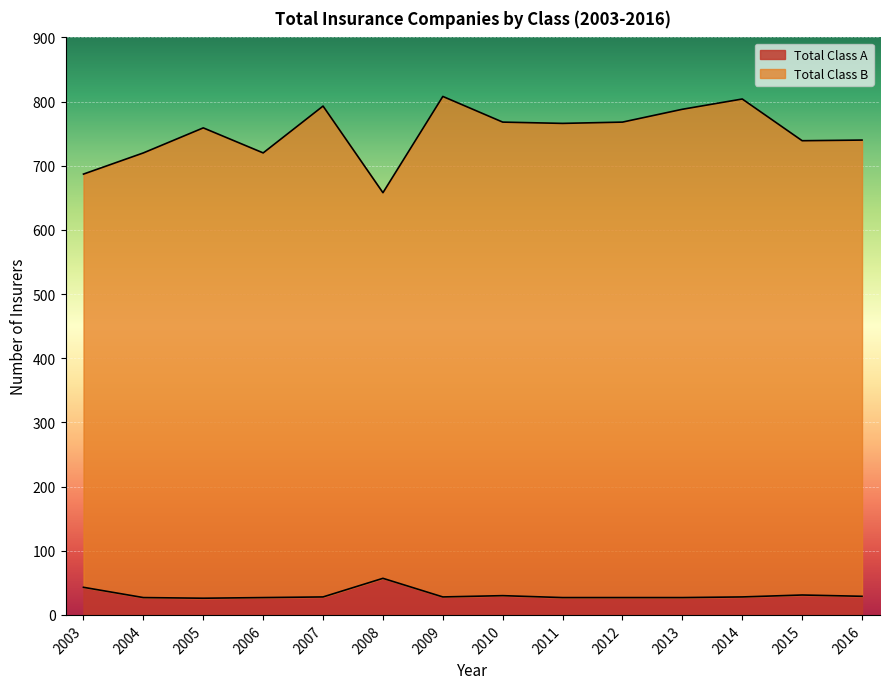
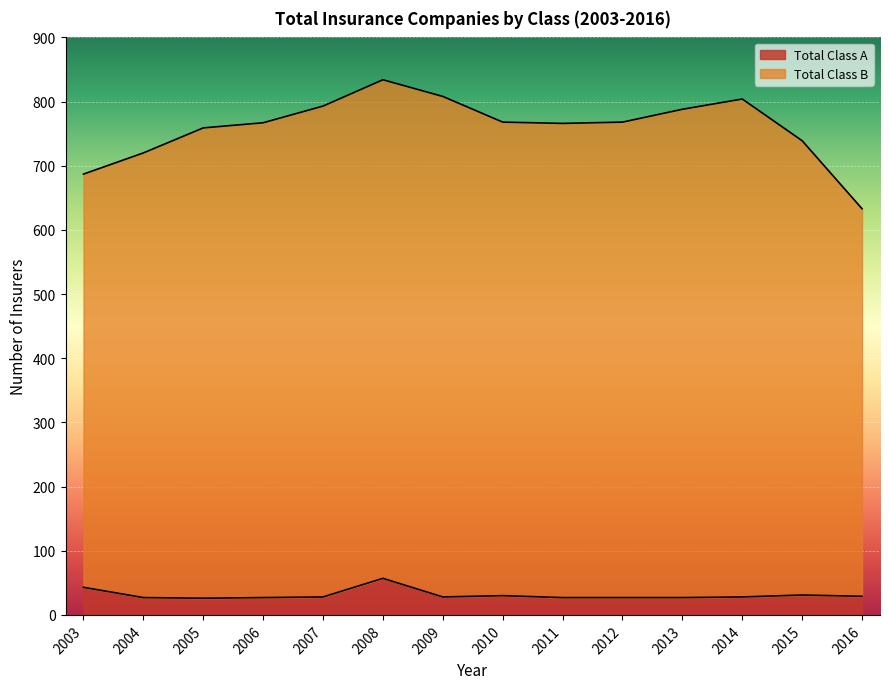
Total Class B, 2006: 690 -> 740
Total Class B, 2008: 600 -> 780
Total Class B, 2016: 710 -> 600
